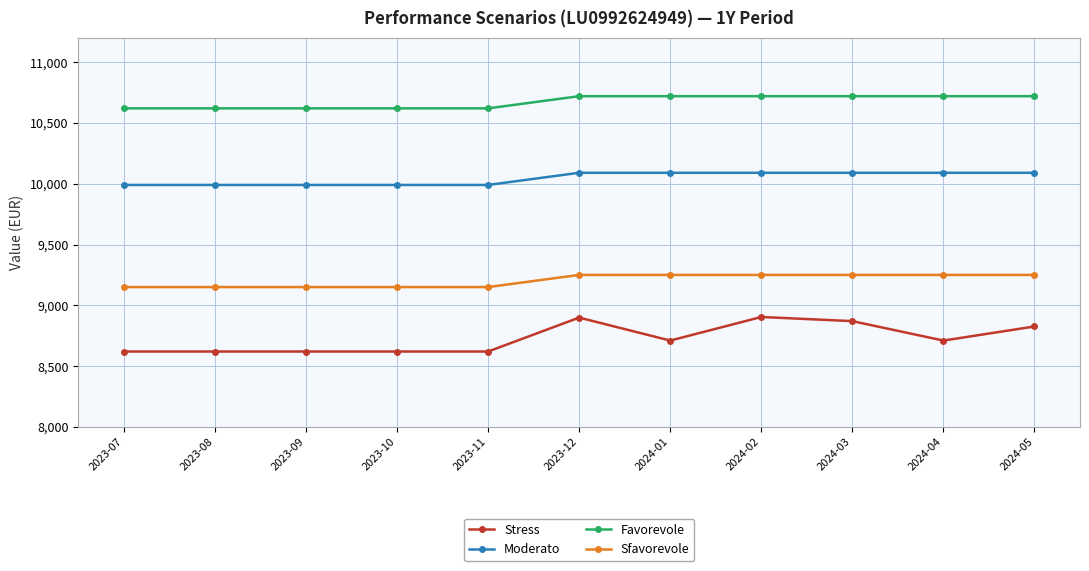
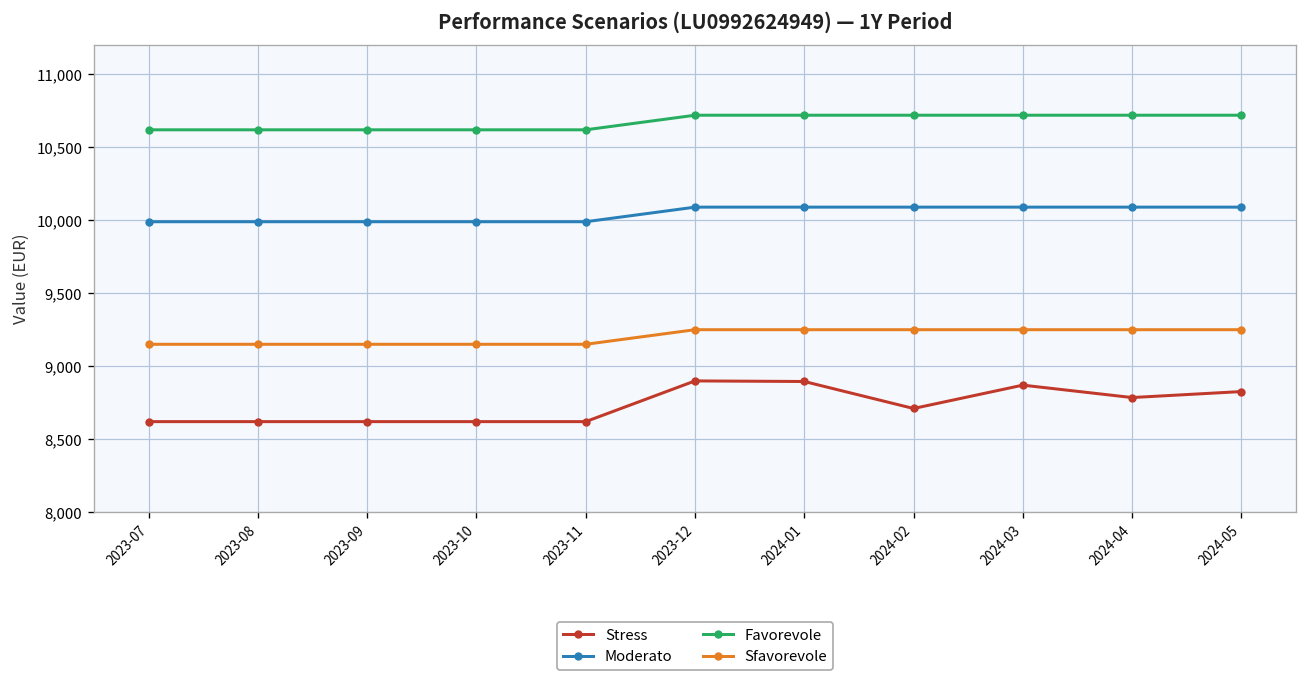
Stress, 2024-01: 8,710 -> 8,900
Stress, 2024-02: 8,900 -> 8,710
Stress, 2024-04: 8,710 -> 8,790
